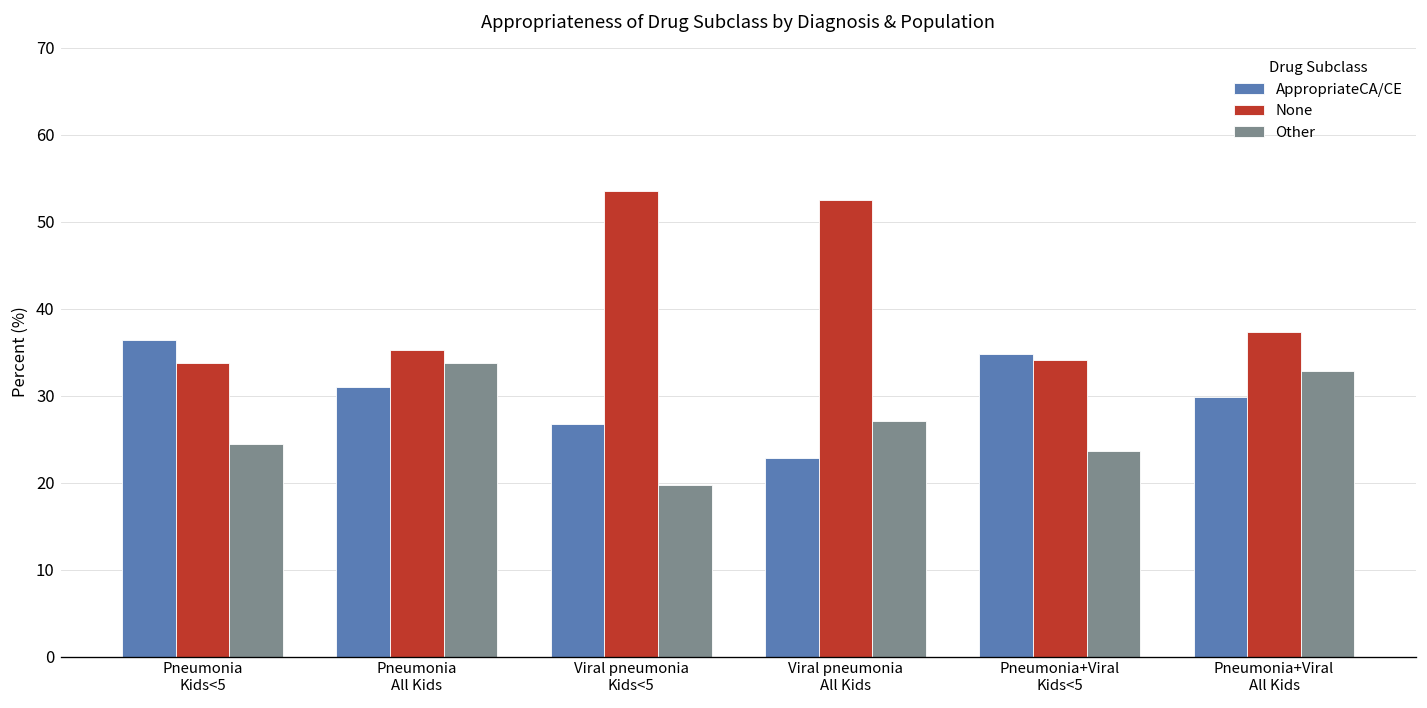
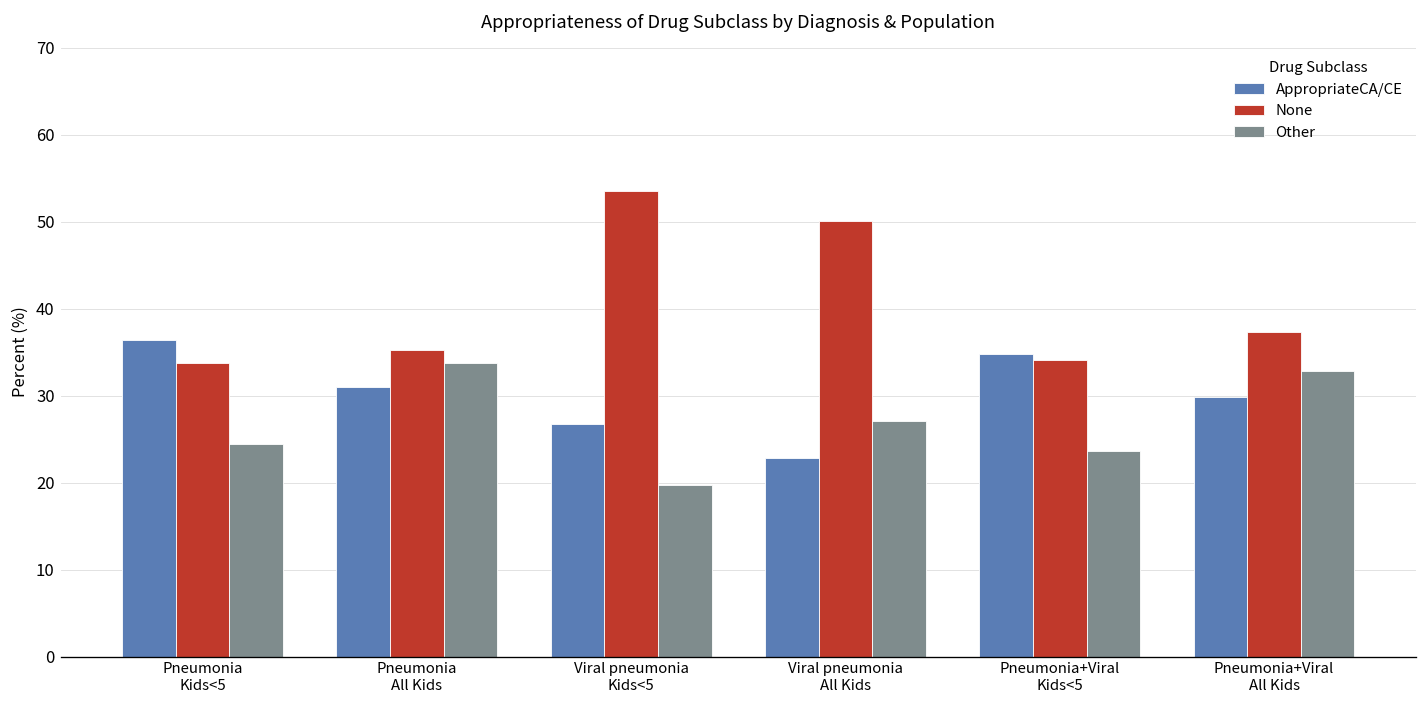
None, Viral pneumonia All Kids: 52 -> 50
